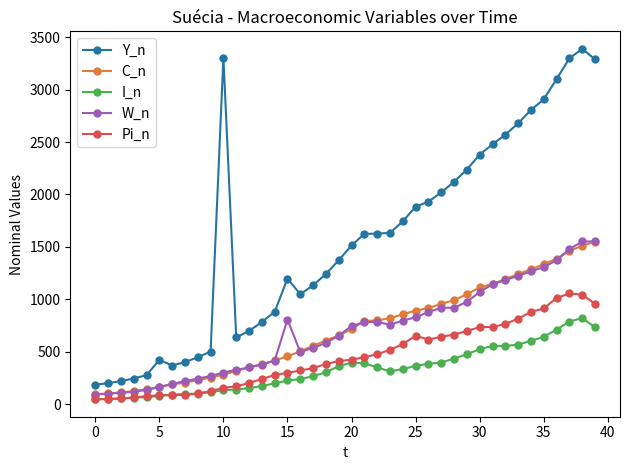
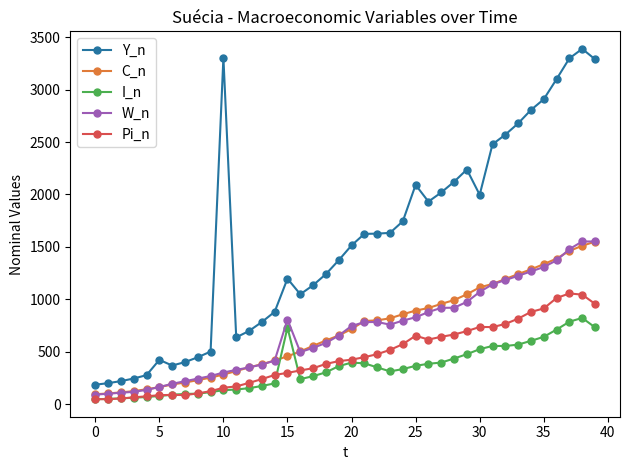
I_n, 15: 230 -> 730
Y_n, 25: 1880 -> 2090
Y_n, 30: 2380 -> 2000
